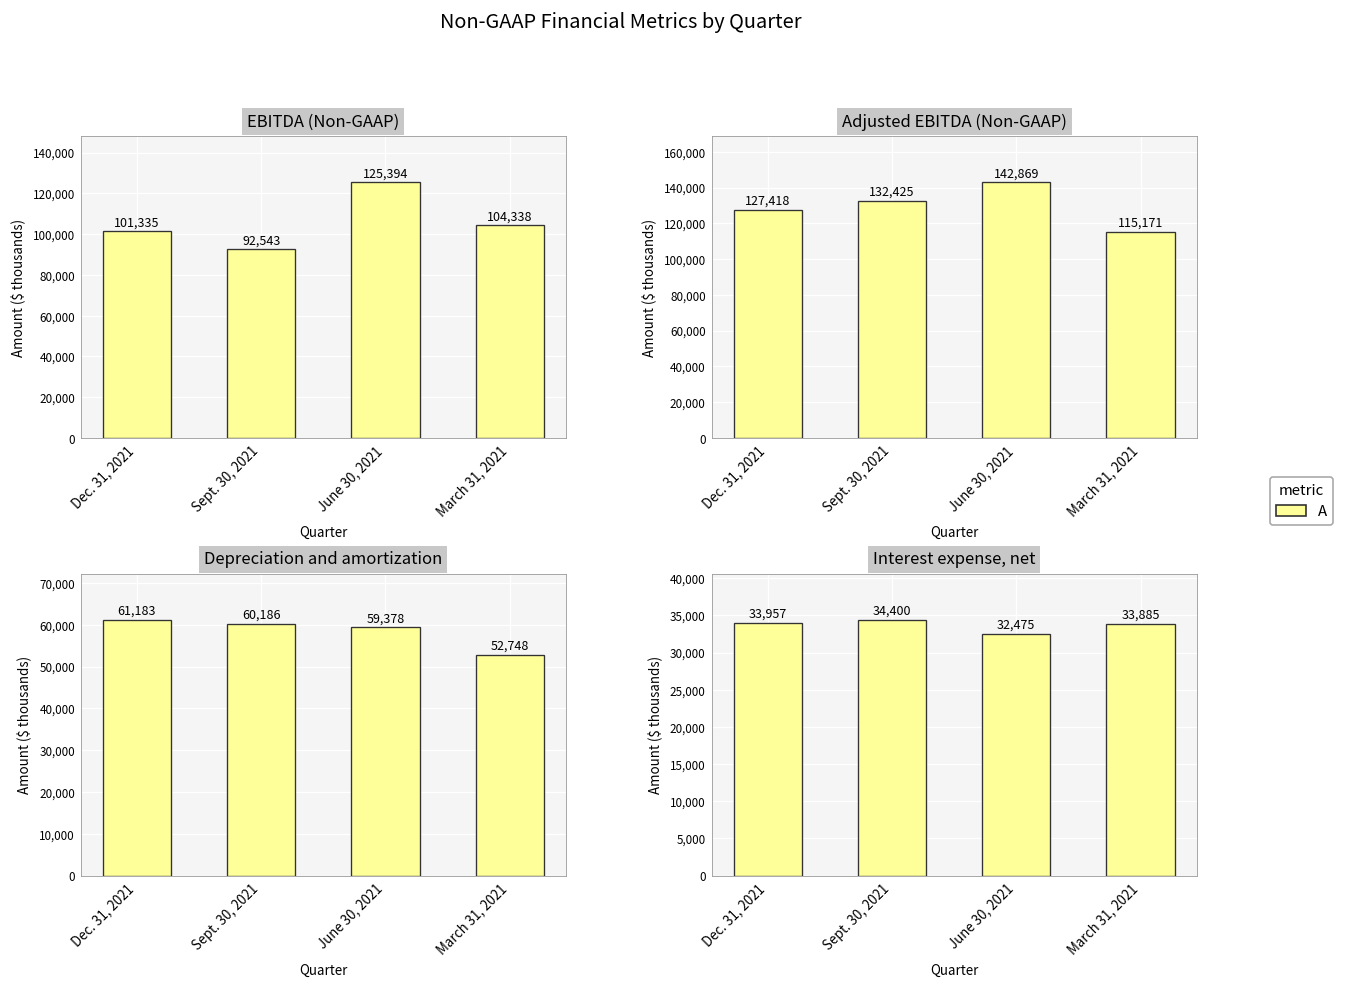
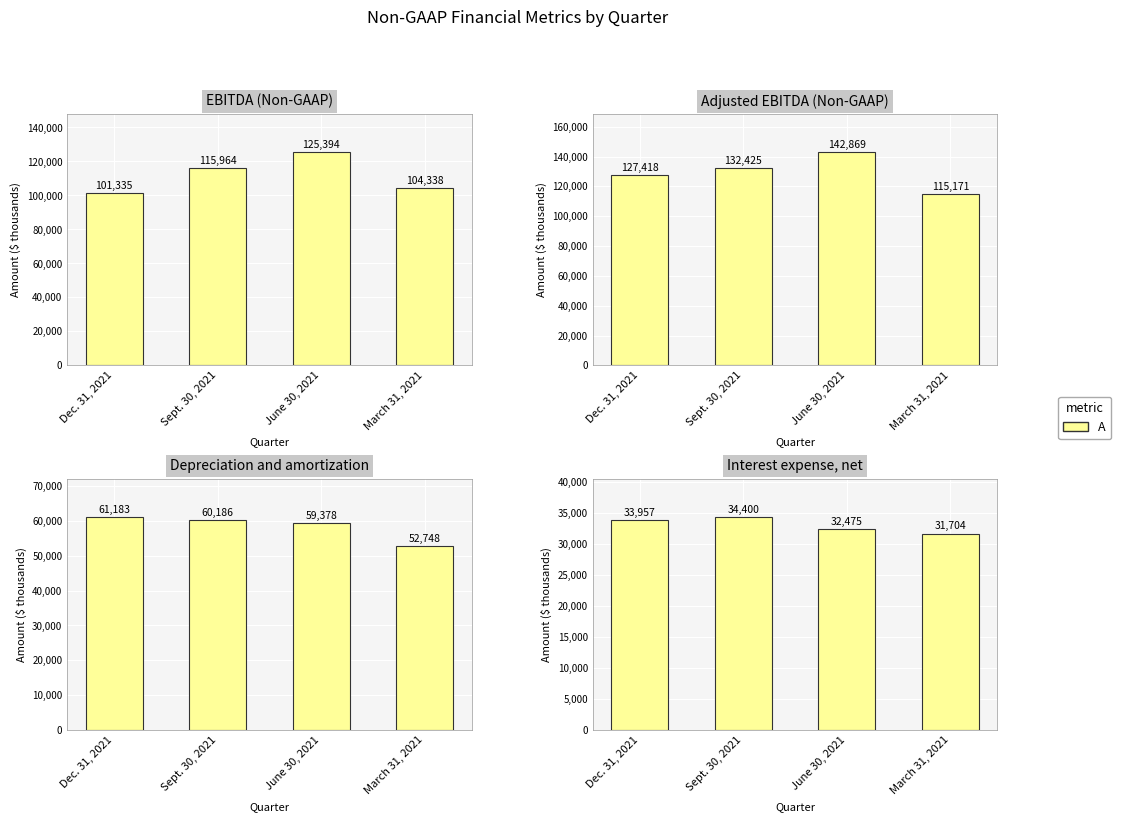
EBITDA (Non-GAAP), Sept. 30, 2021: 92,543 -> 115,964
Interest expense, net, March 31, 2021: 33,885 -> 31,704
